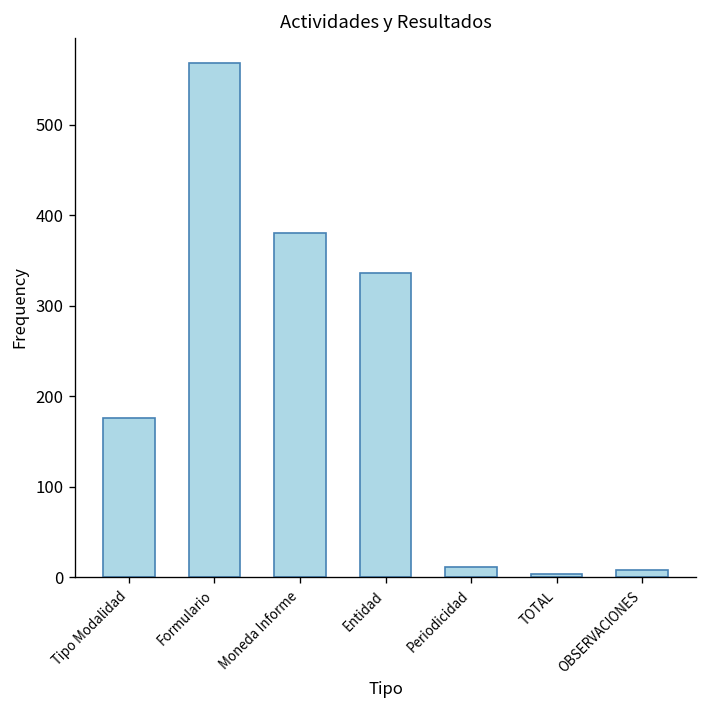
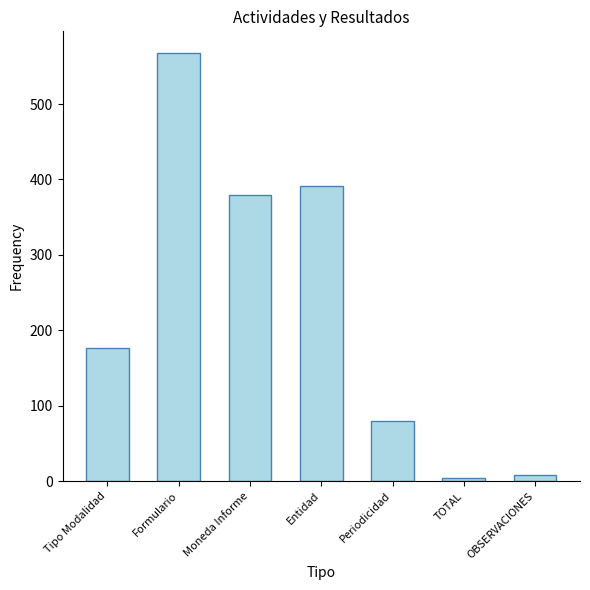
Entidad: 340 -> 390
Periodicidad: 10 -> 80
